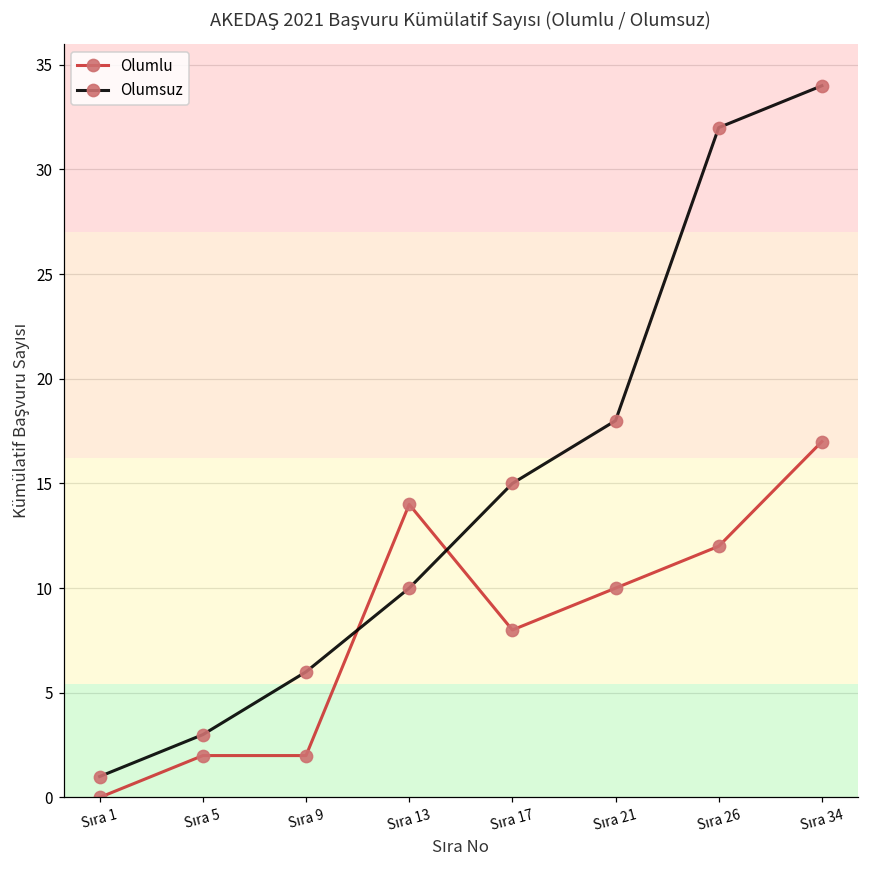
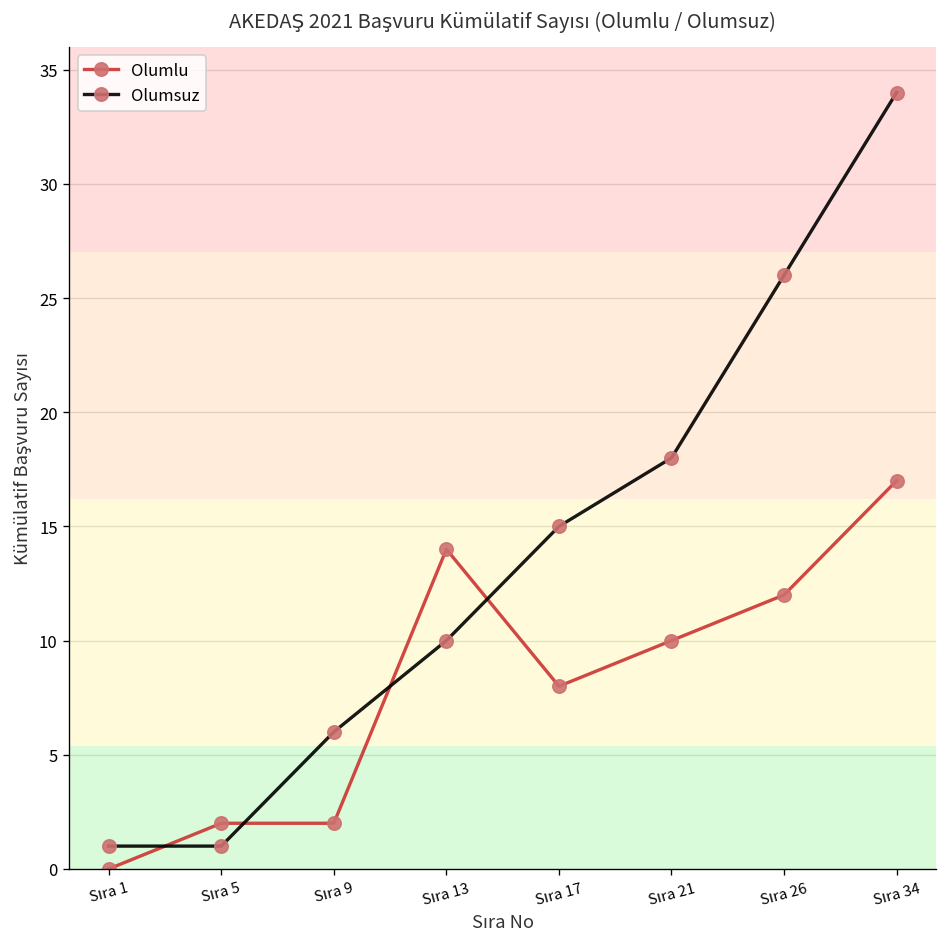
Olumsuz, Sıra 5: 3 -> 1
Olumsuz, Sıra 26: 32 -> 26
